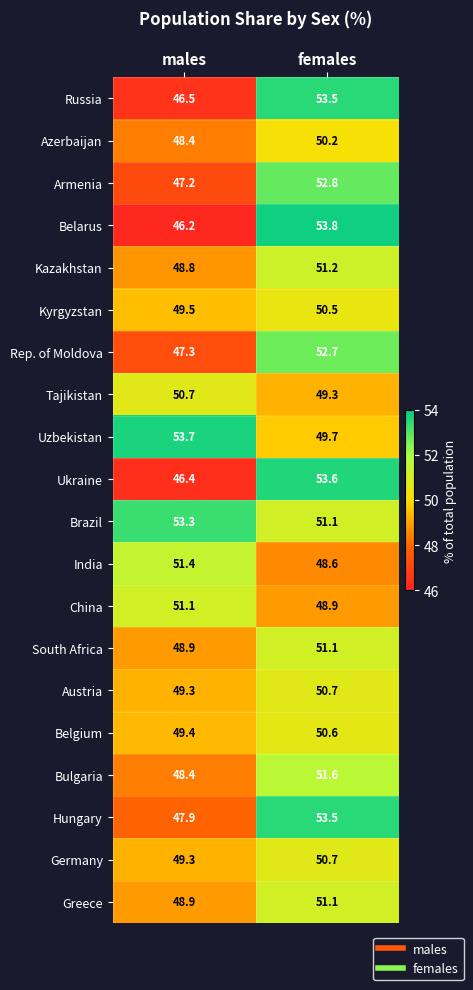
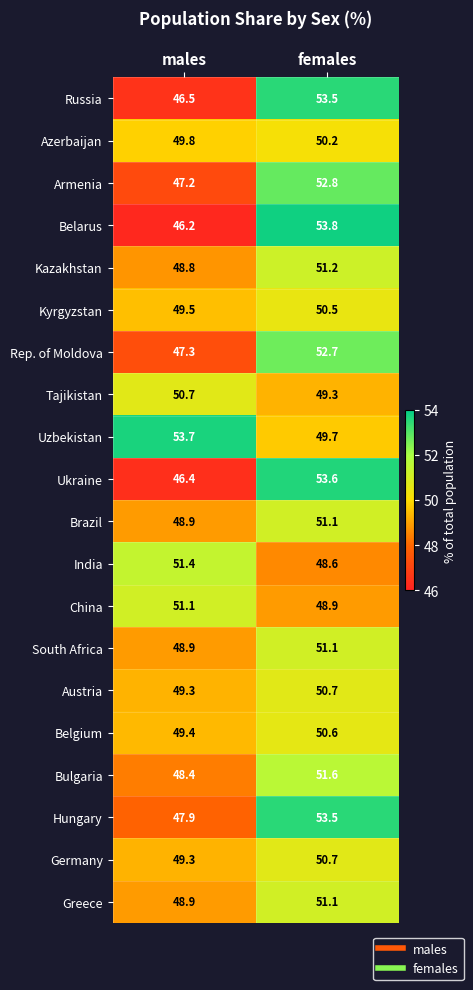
Azerbaijan, males: 48.4 -> 49.8
Brazil, males: 53.3 -> 48.9
